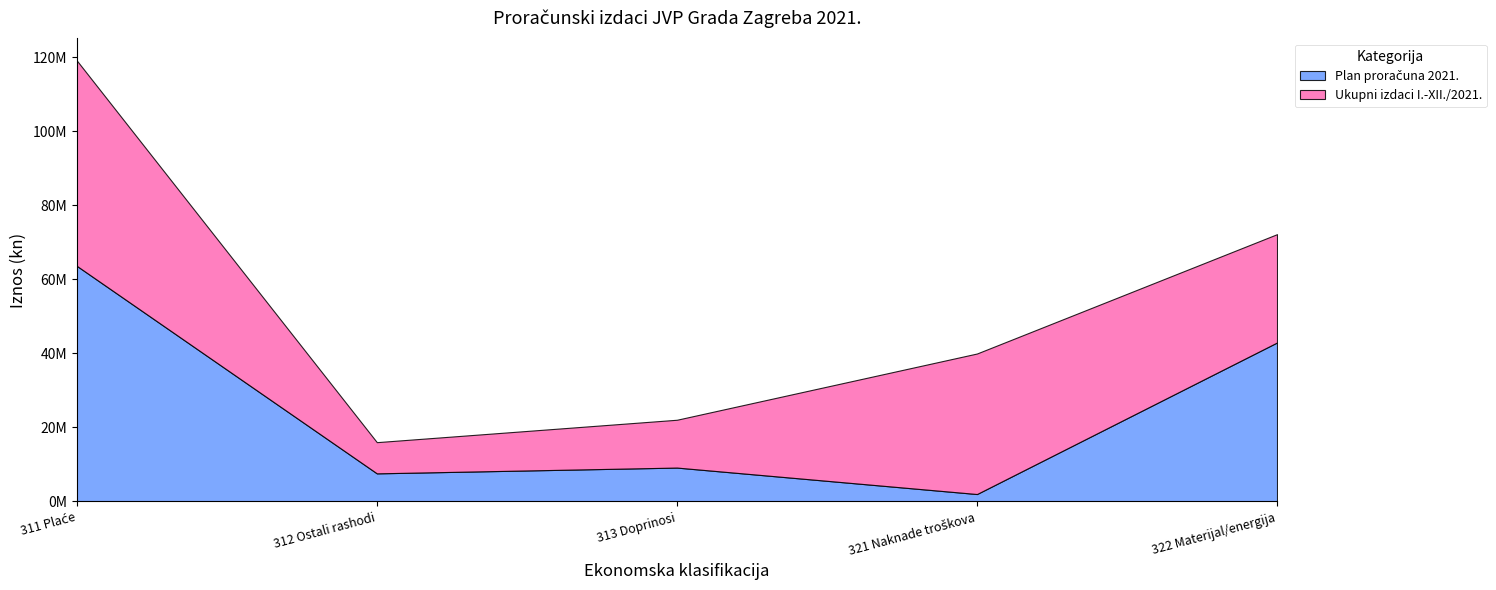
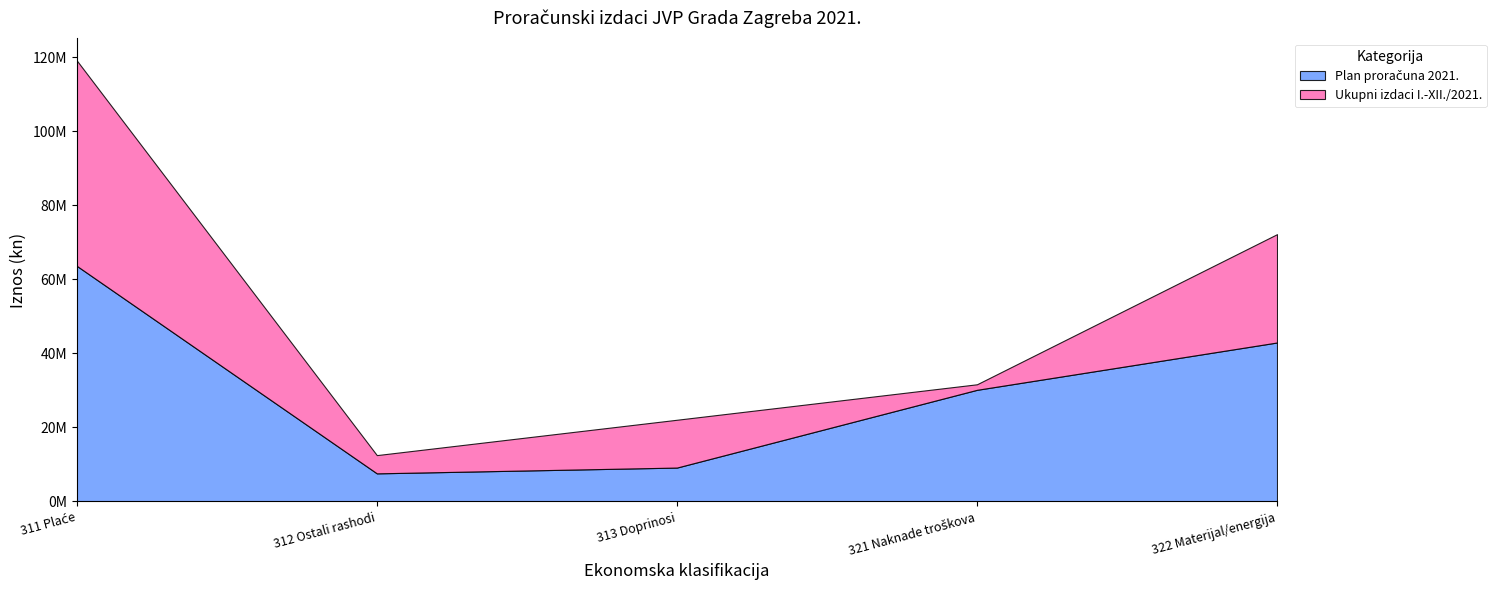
Ukupni izdaci I.-XII./2021., 312 Ostali rashodi: 8000000 -> 5000000
Plan proračuna 2021., 321 Naknade troškova: 2000000 -> 30000000
Ukupni izdaci I.-XII./2021., 321 Naknade troškova: 38000000 -> 1000000
